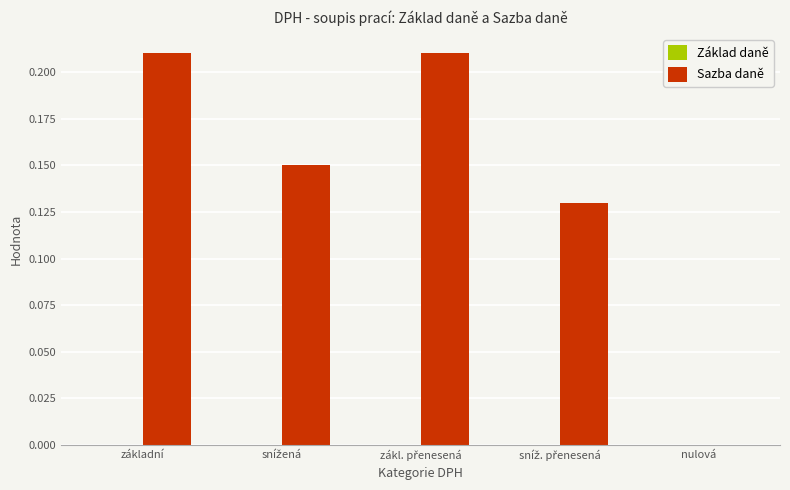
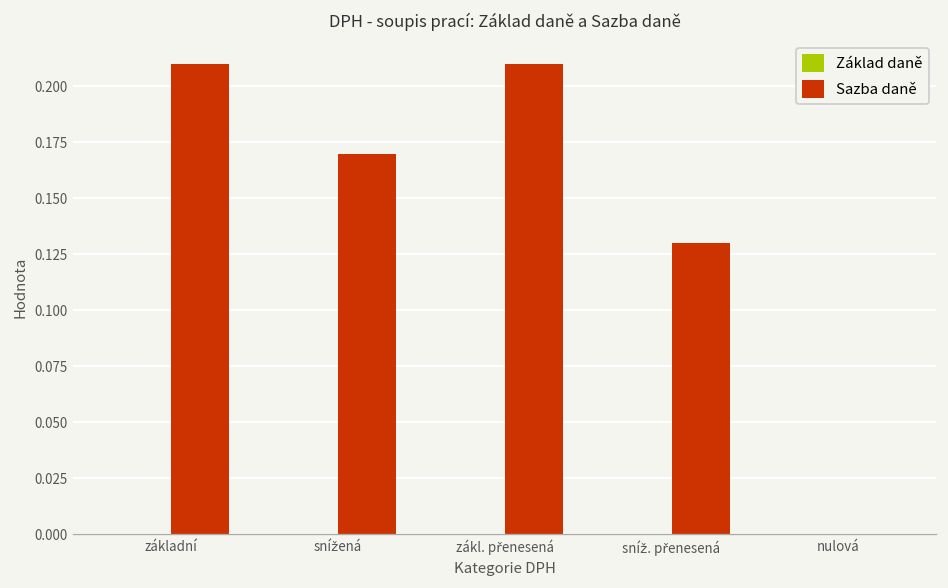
Sazba daně, snížená: 0.15 -> 0.17
